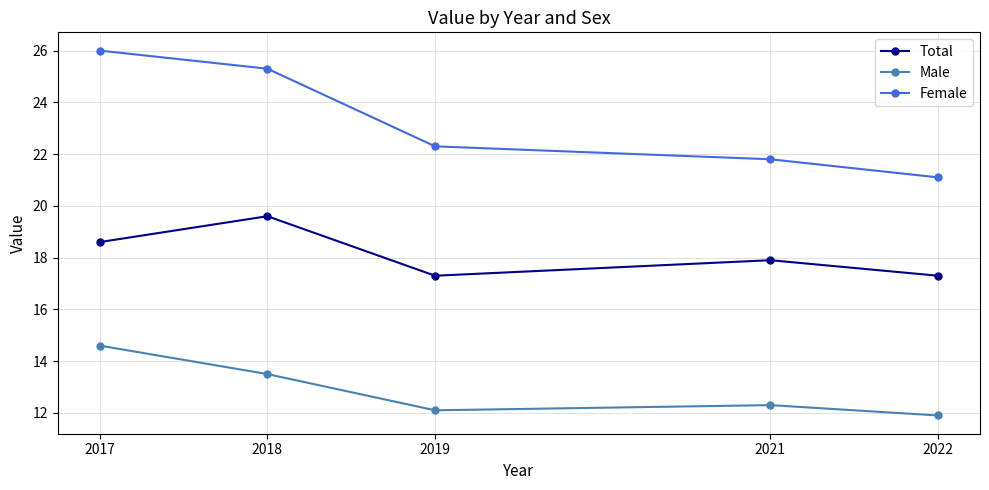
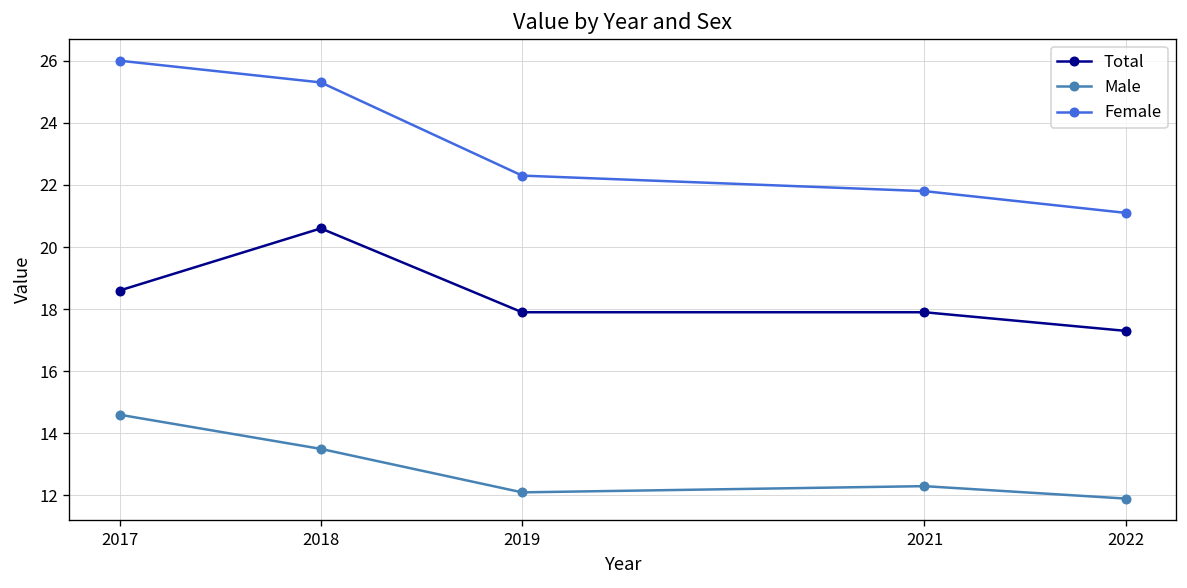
Total, 2018: 19.6 -> 20.6
Total, 2019: 17.3 -> 17.9
